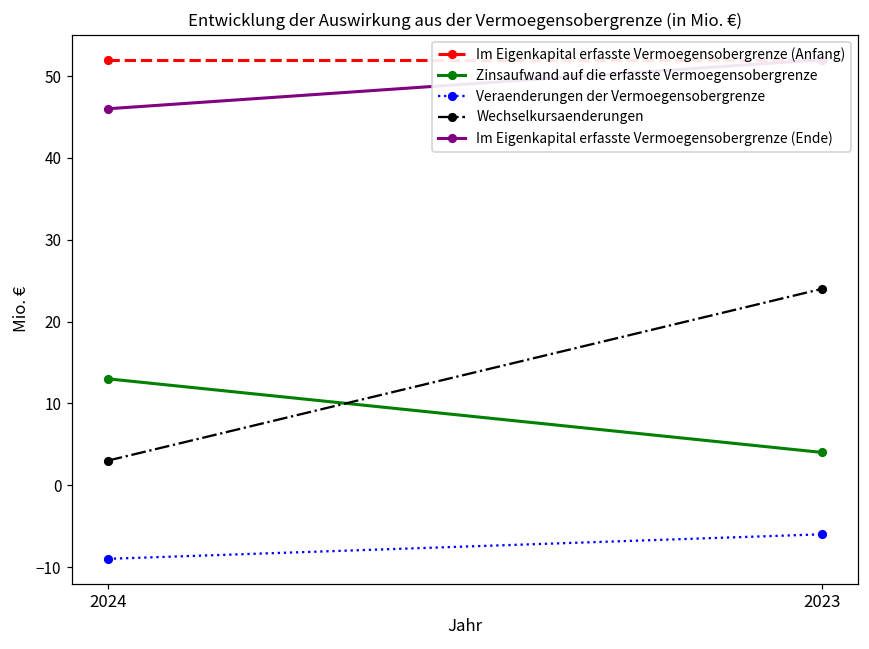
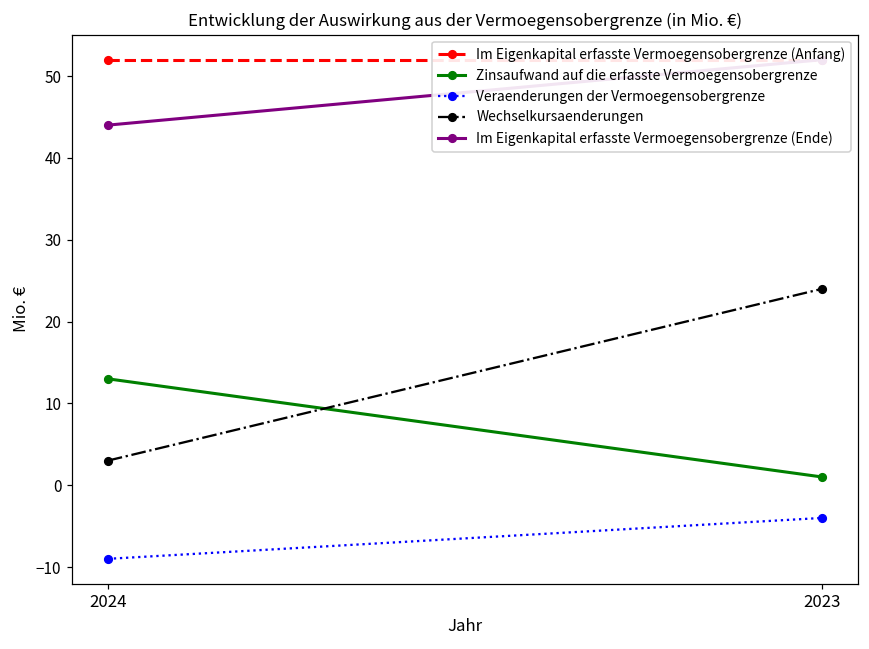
Im Eigenkapital erfasste Vermoegensobergrenze (Ende), 2024: 46 -> 44
Zinsaufwand auf die erfasste Vermoegensobergrenze, 2023: 4 -> 1
Veraenderungen der Vermoegensobergrenze, 2023: -6 -> -4
